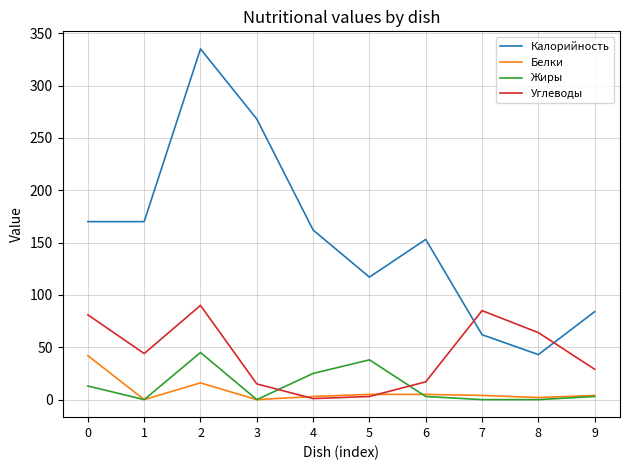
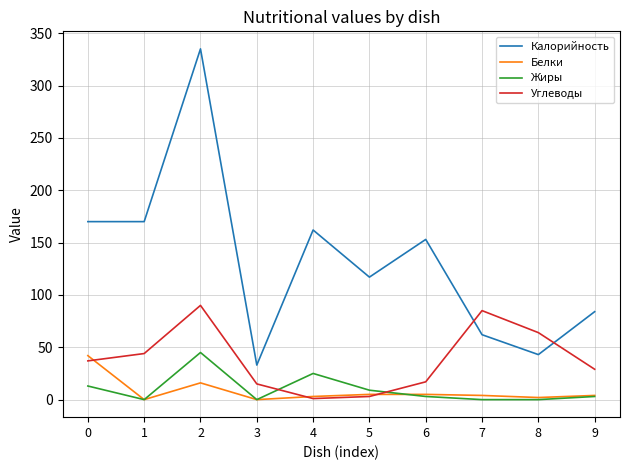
Углеводы, 0: 81 -> 37
Калорийность, 3: 268 -> 33
Жиры, 5: 38 -> 9
